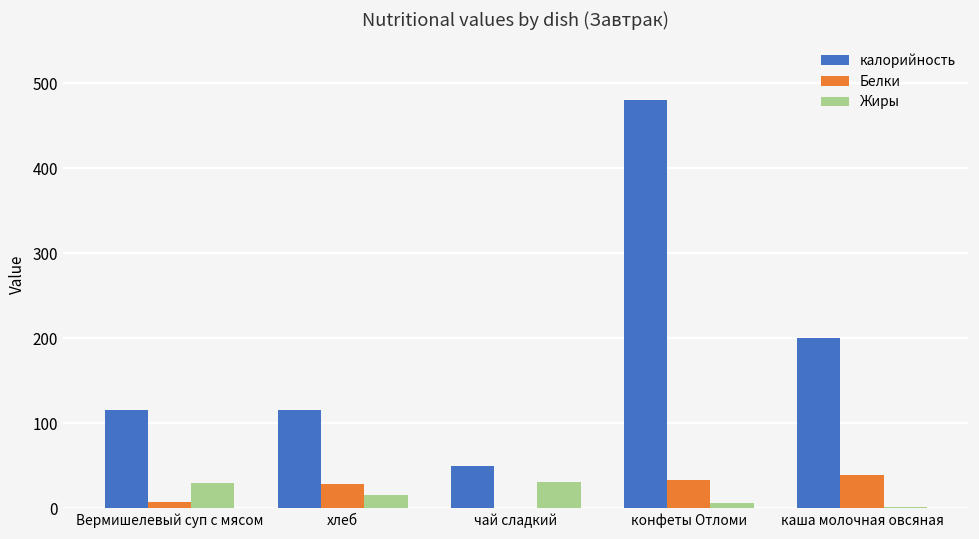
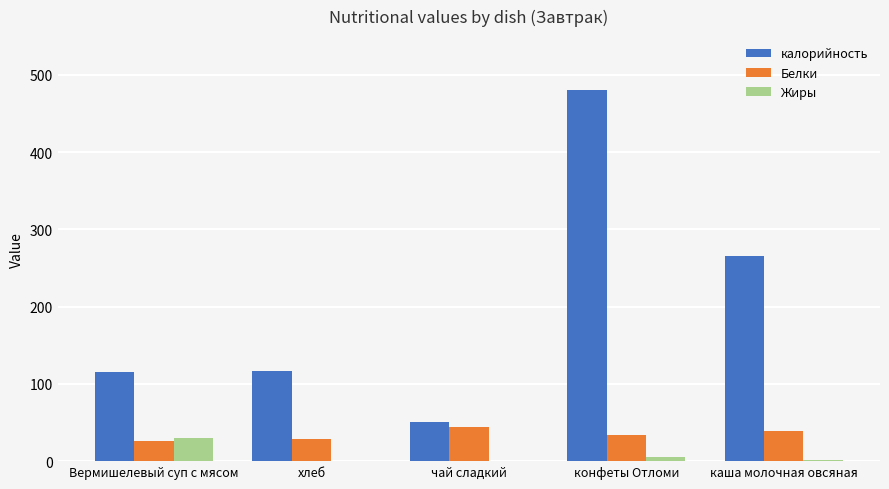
Белки, Вермишелевый суп с мясом: 10 -> 30
Жиры, хлеб: 20 -> 0
Белки, чай сладкий: 0 -> 40
Жиры, чай сладкий: 30 -> 0
калорийность, каша молочная овсяная: 200 -> 270
